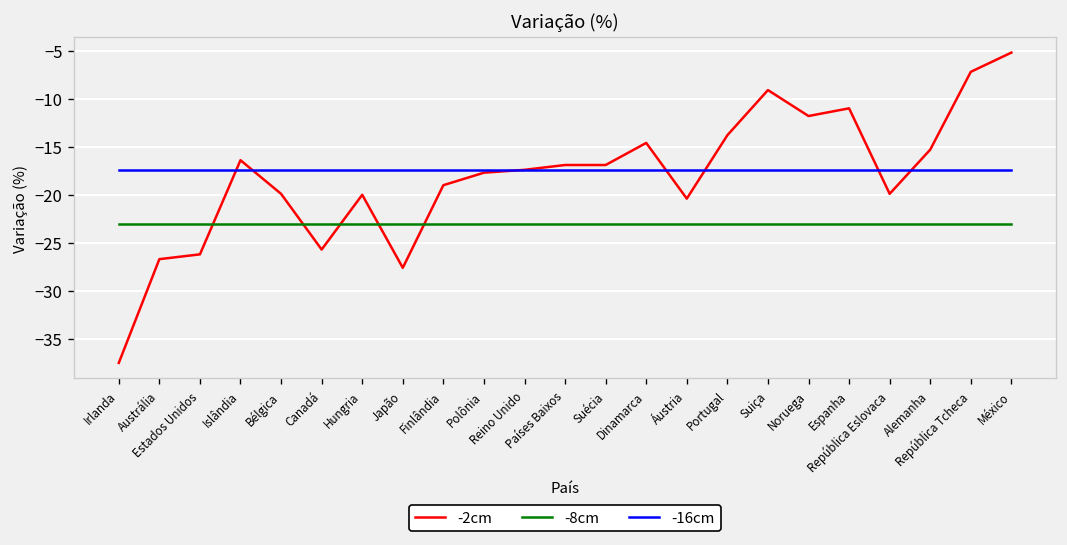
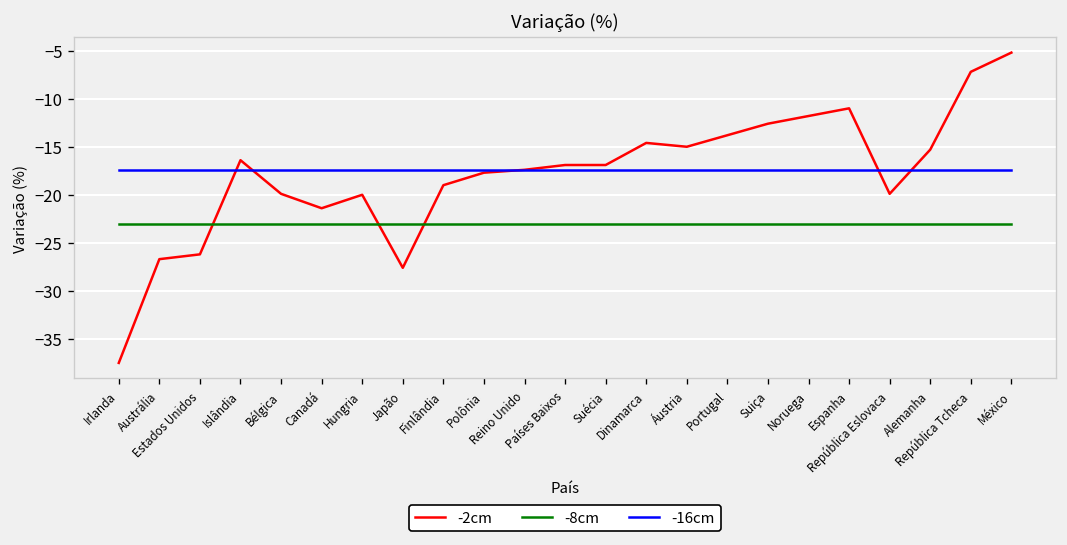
-2cm, Canadá: -26 -> -21
-2cm, Áustria: -20 -> -15
-2cm, Suiça: -9 -> -13
